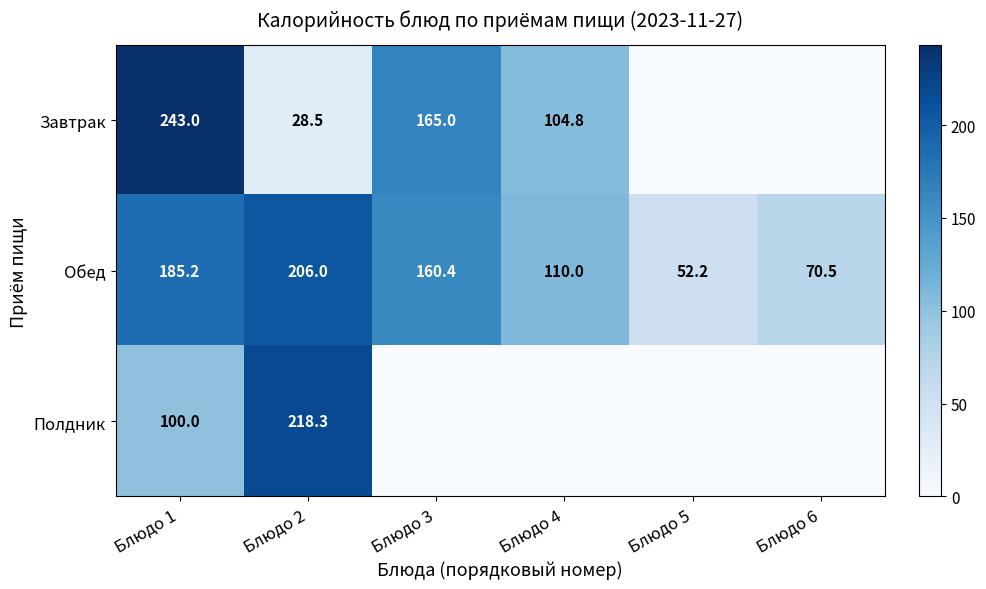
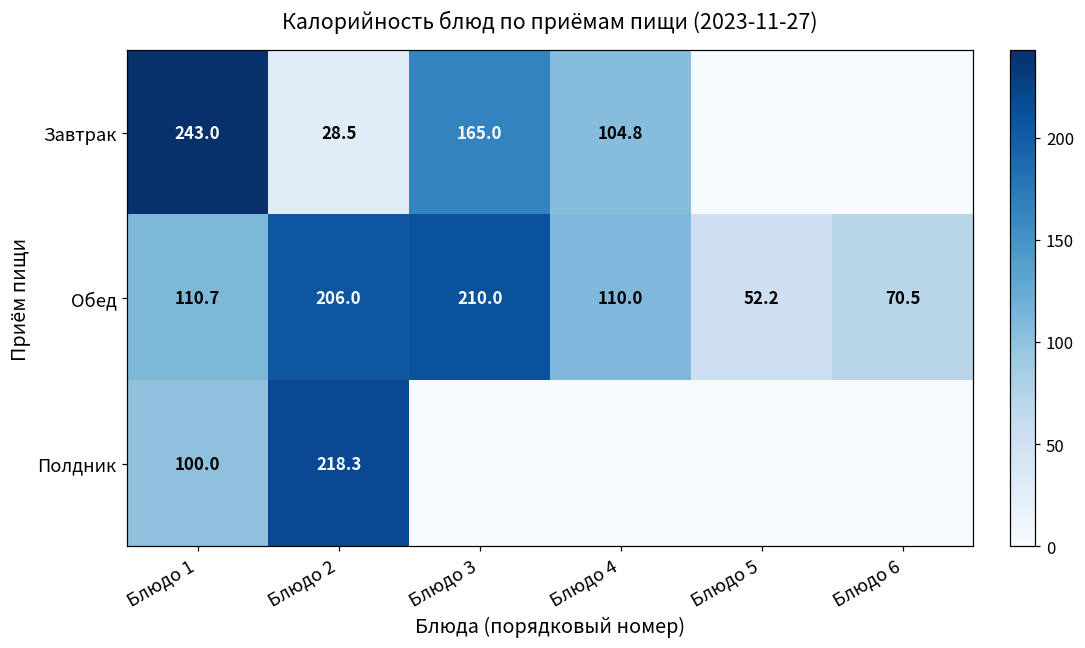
Обед, Блюдо 1: 185.2 -> 110.7
Обед, Блюдо 3: 160.4 -> 210.0
